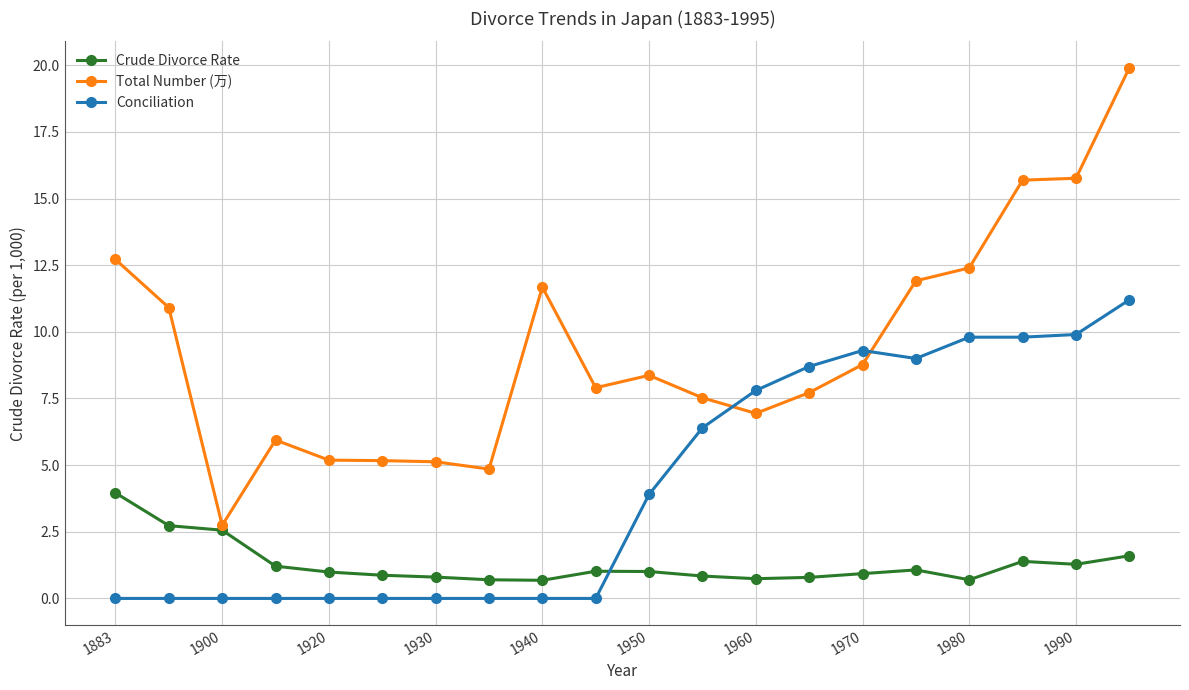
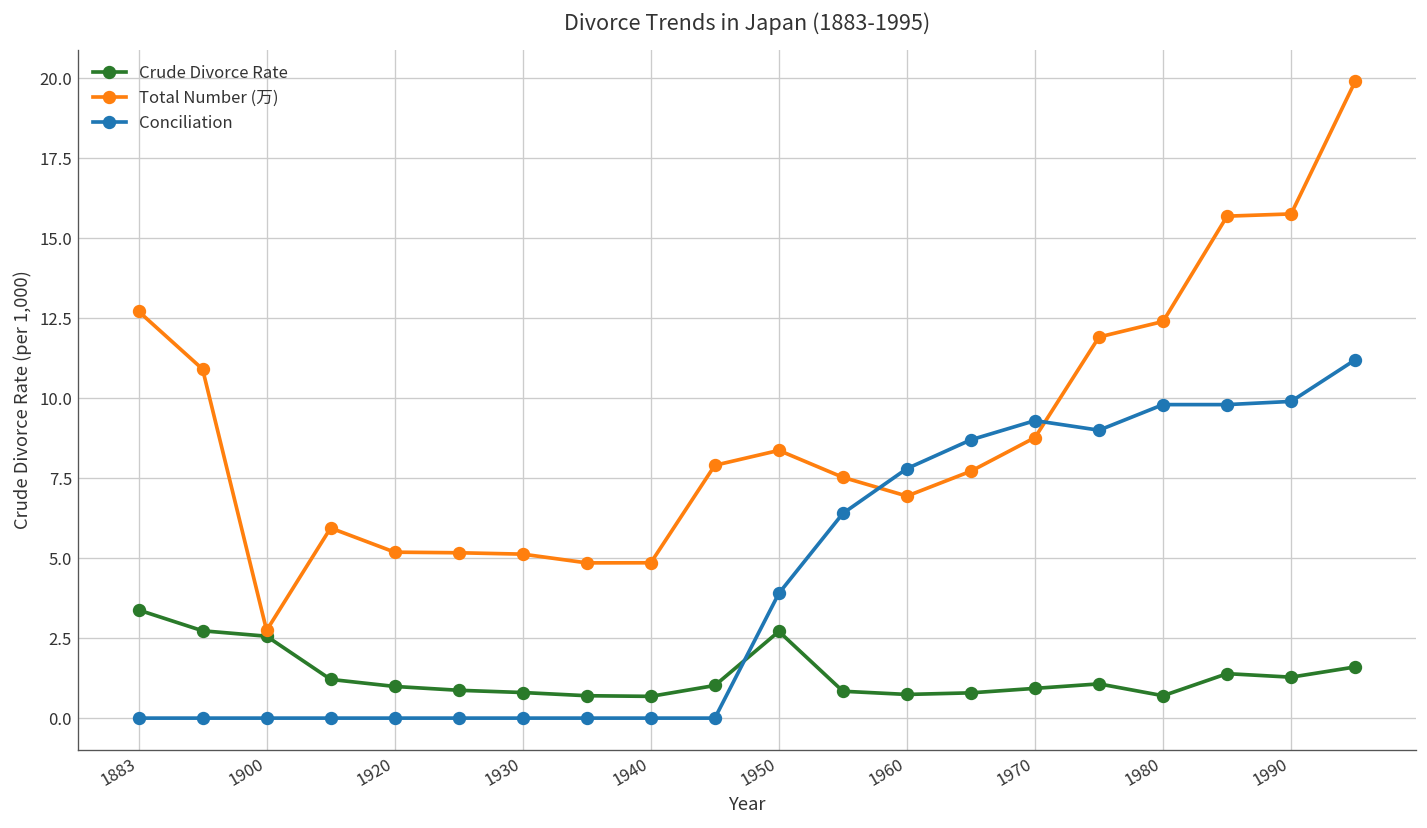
Crude Divorce Rate, 1883: 4.0 -> 3.4
Total Number (万), 1940: 11.7 -> 4.9
Crude Divorce Rate, 1950: 1.0 -> 2.7
